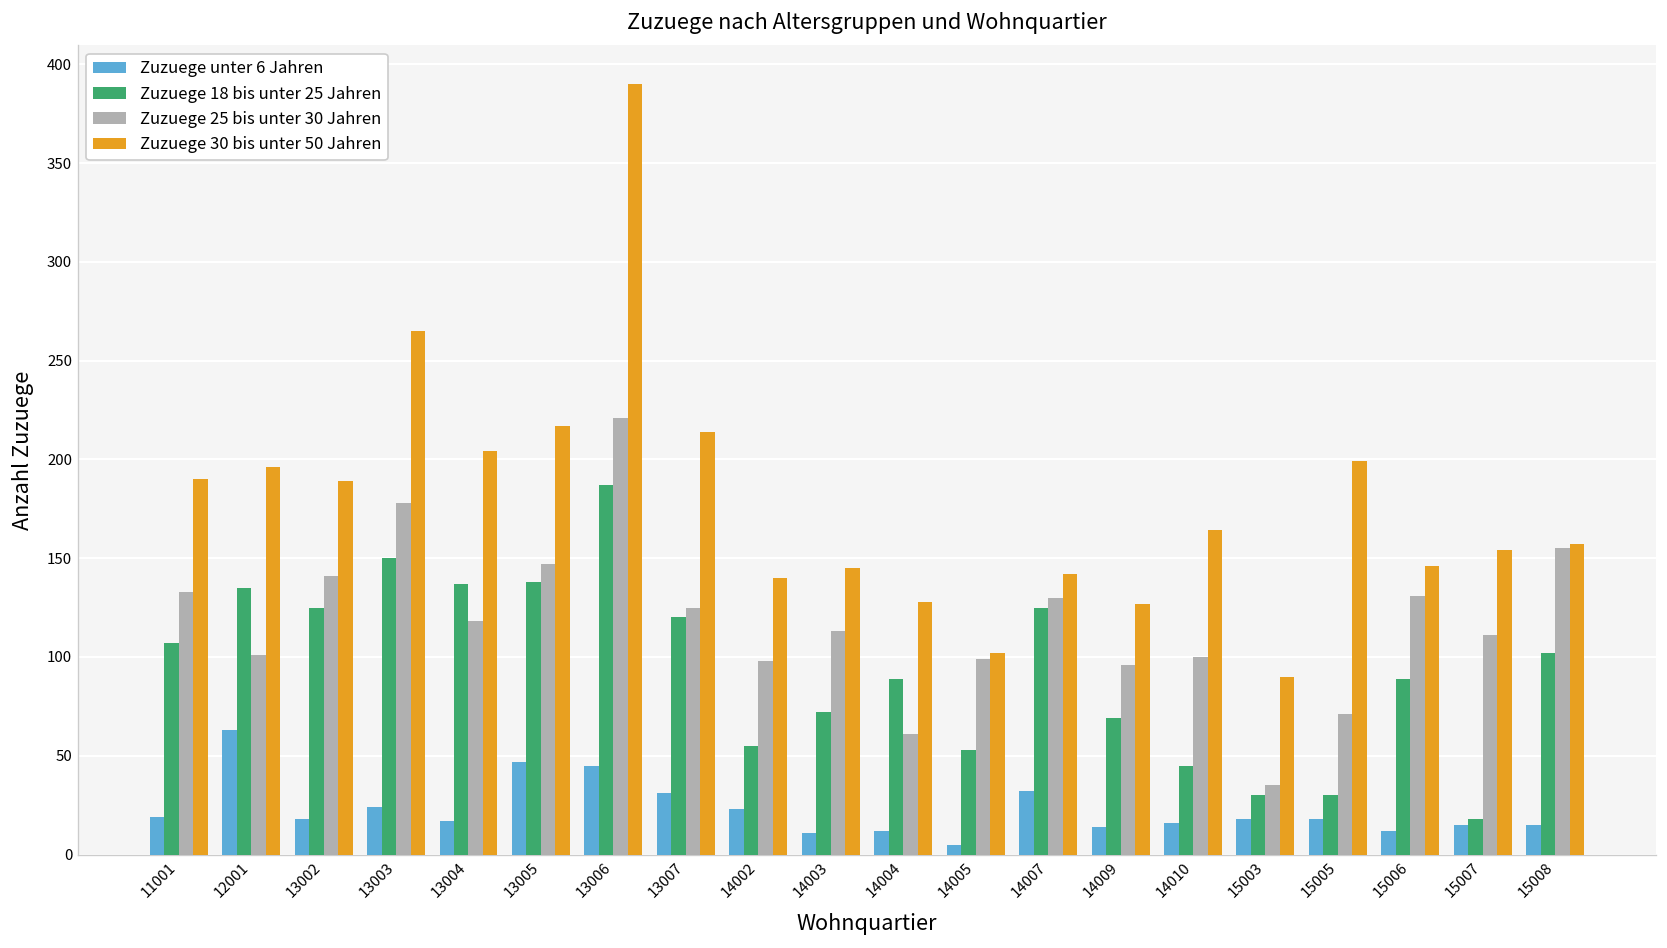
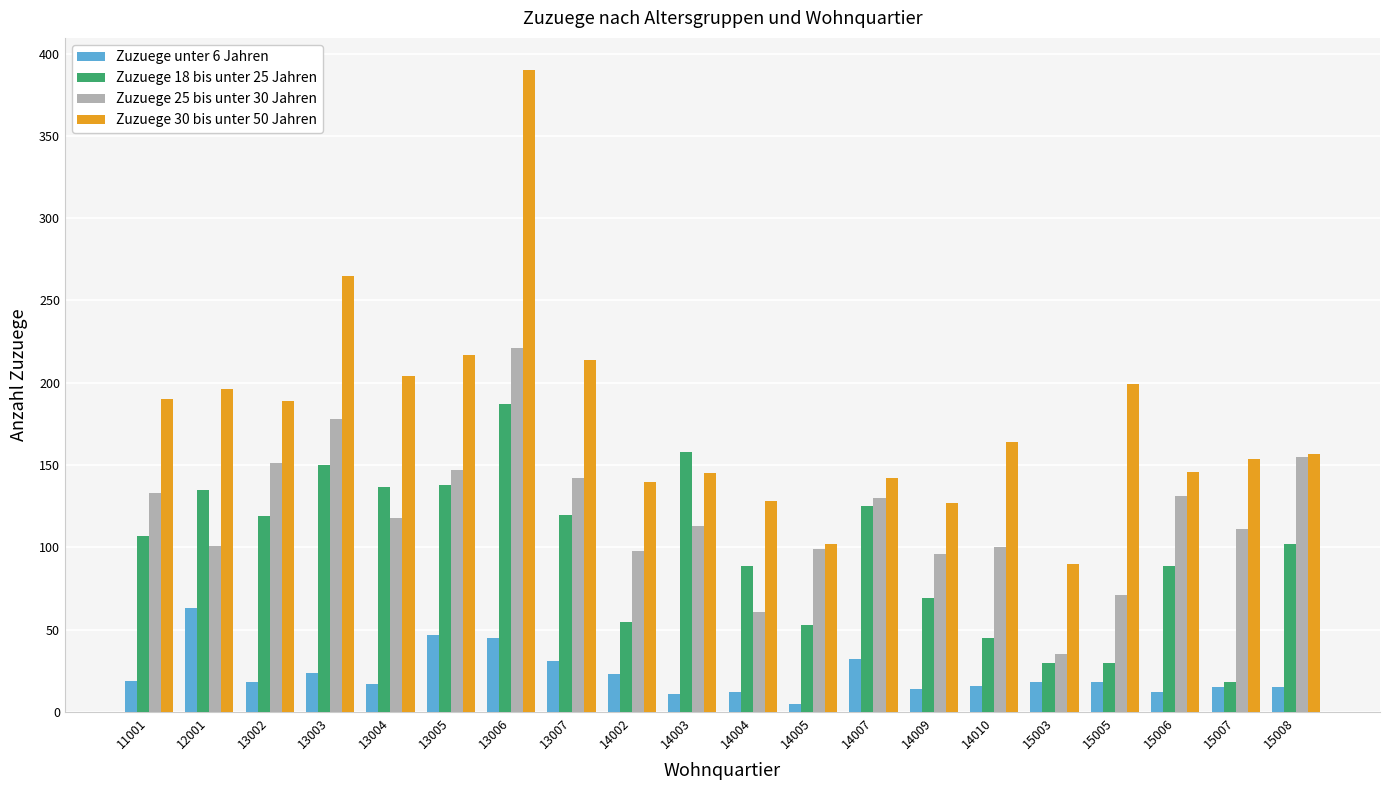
Zuzuege 18 bis unter 25 Jahren, 13002: 125 -> 119
Zuzuege 25 bis unter 30 Jahren, 13002: 141 -> 151
Zuzuege 25 bis unter 30 Jahren, 13007: 125 -> 142
Zuzuege 18 bis unter 25 Jahren, 14003: 72 -> 158
